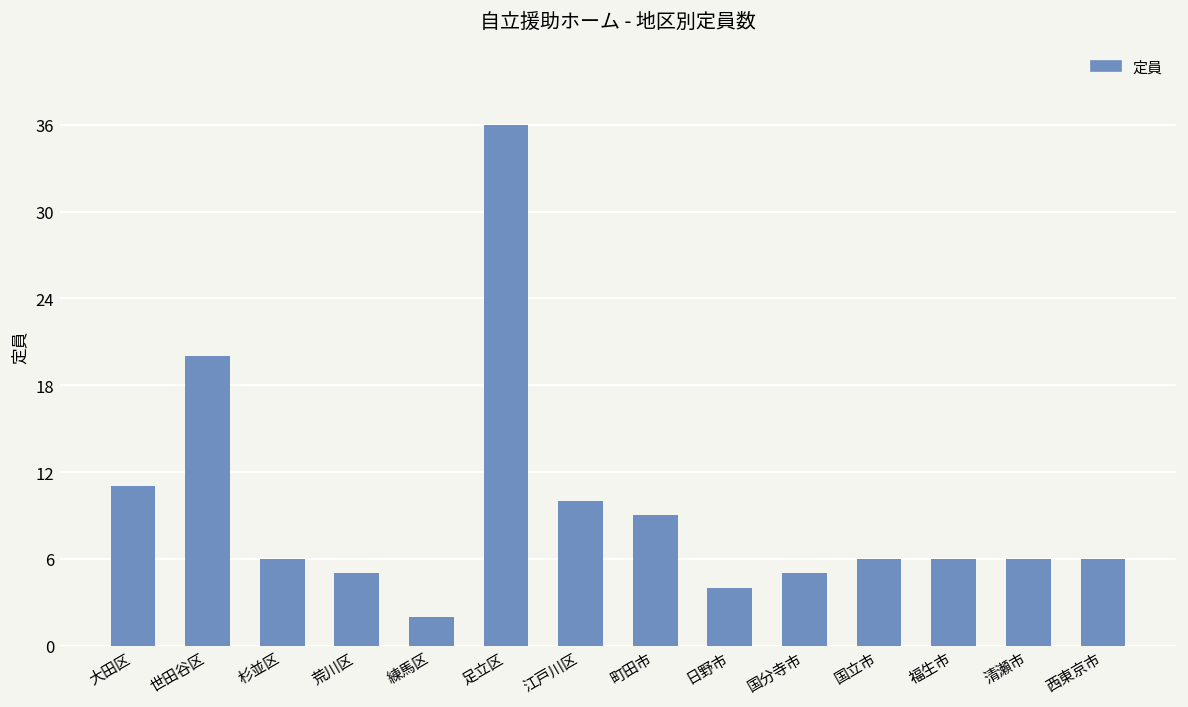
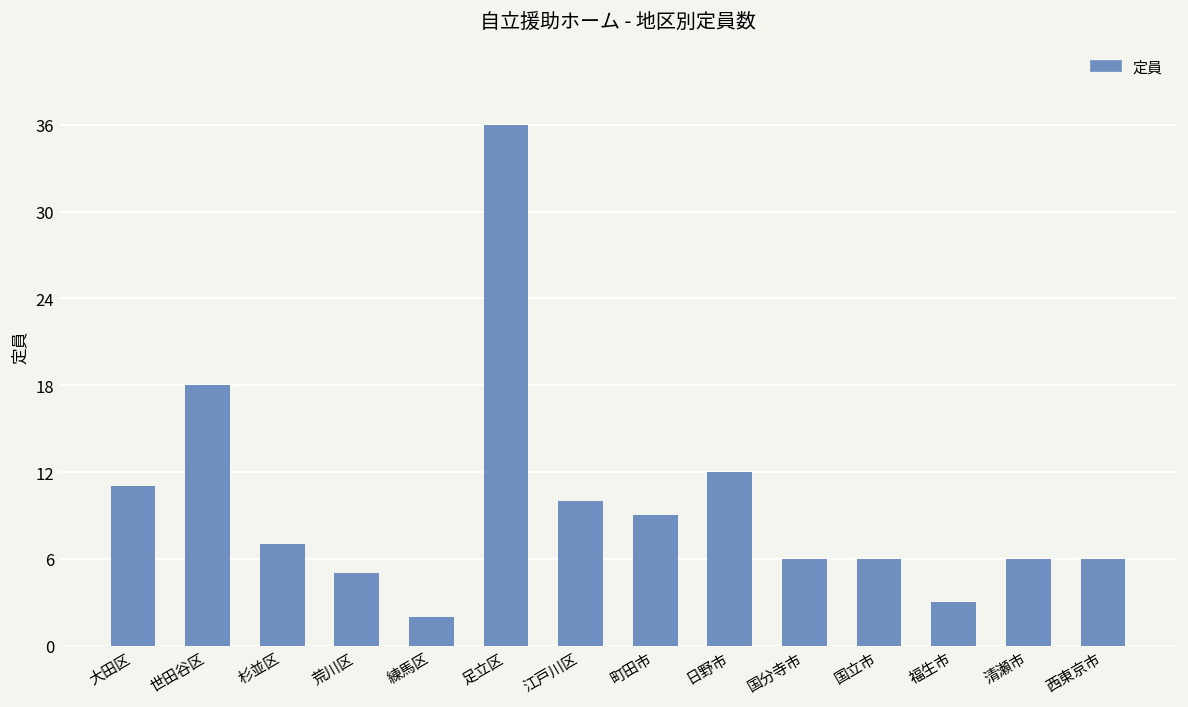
世田谷区: 20 -> 18
杉並区: 6 -> 7
日野市: 4 -> 12
国分寺市: 5 -> 6
福生市: 6 -> 3
